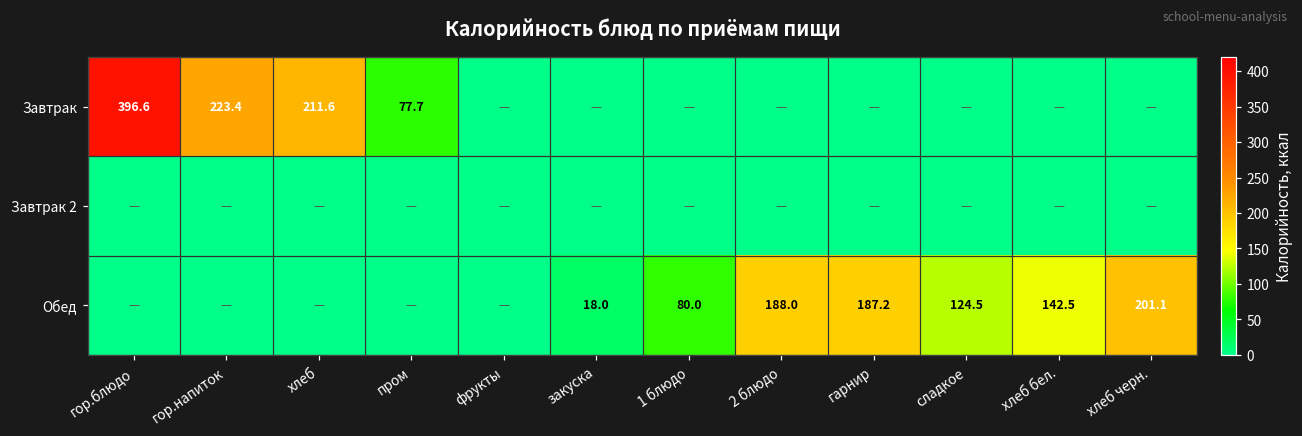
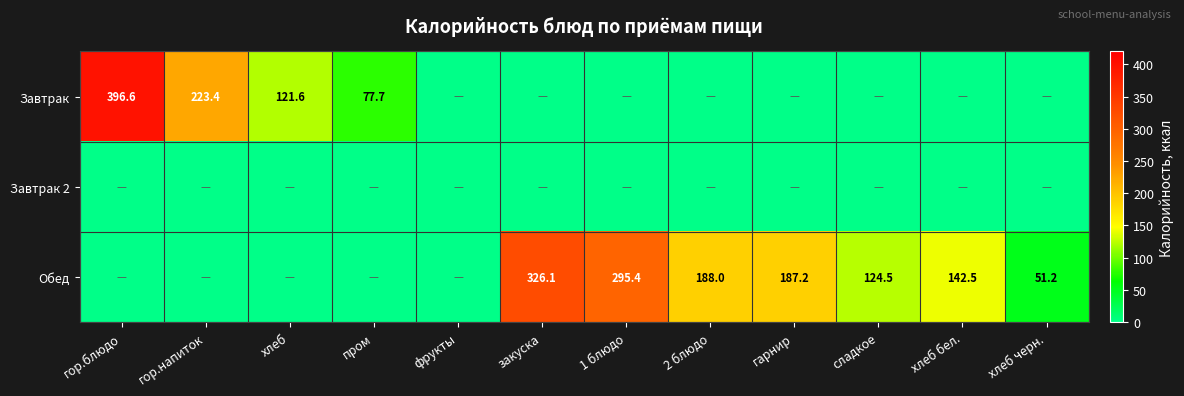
Завтрак, хлеб: 211.6 -> 121.6
Обед, закуска: 18.0 -> 326.1
Обед, 1 блюдо: 80.0 -> 295.4
Обед, хлеб черн.: 201.1 -> 51.2
